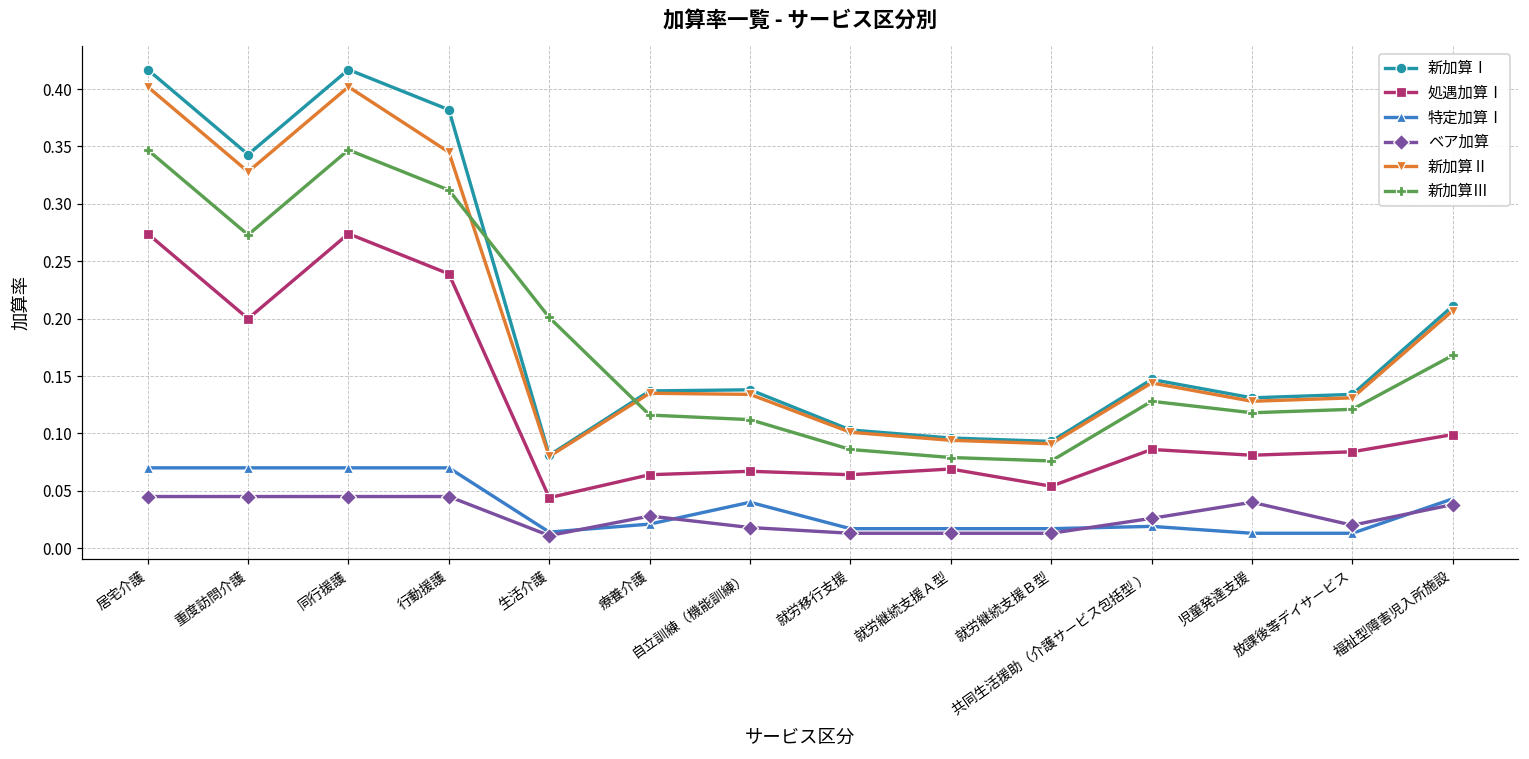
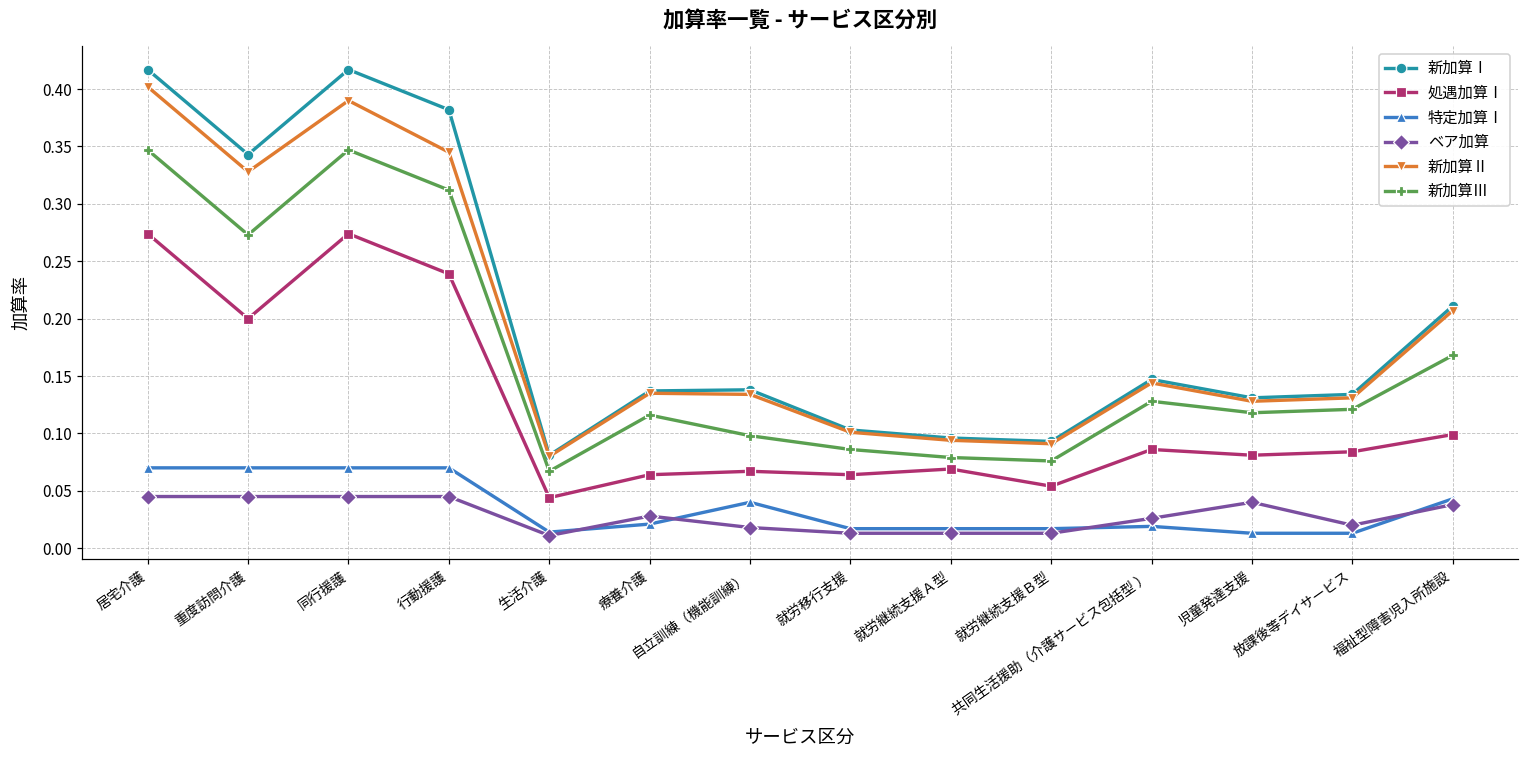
新加算Ⅱ, 同行援護: 0.402 -> 0.390
新加算Ⅲ, 生活介護: 0.201 -> 0.067
新加算Ⅲ, 自立訓練（機能訓練）: 0.112 -> 0.098
